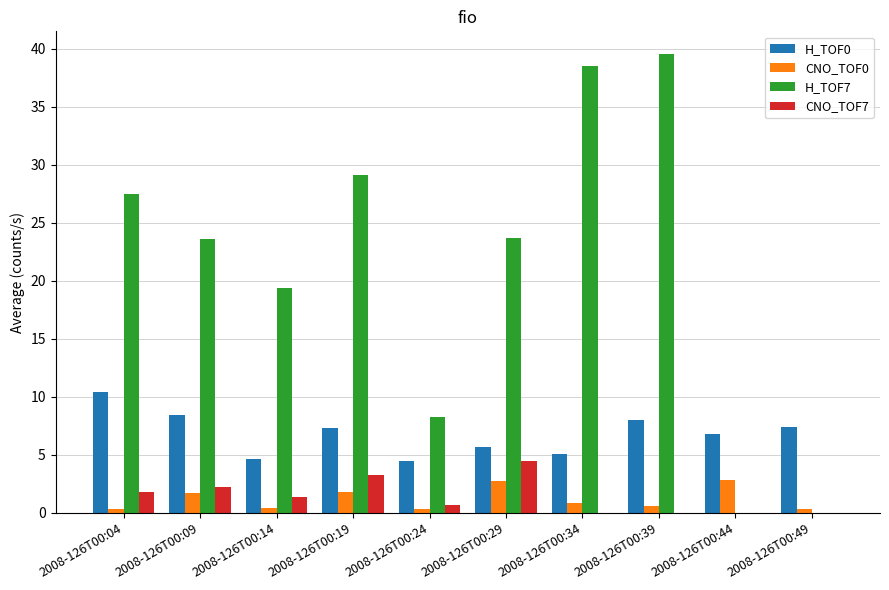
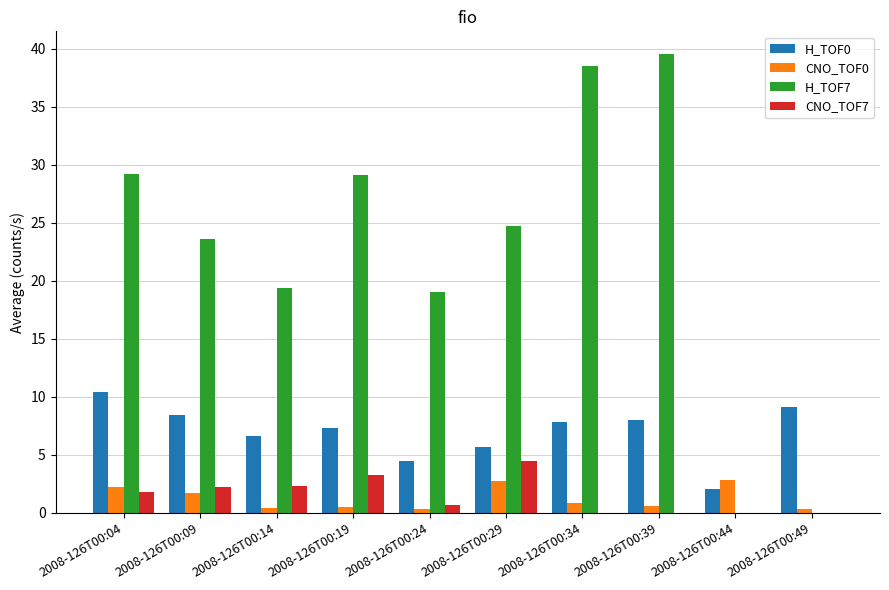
CNO_TOF0, 2008-126T00:04: 0.4 -> 2.2
H_TOF7, 2008-126T00:04: 27.5 -> 29.2
H_TOF0, 2008-126T00:14: 4.6 -> 6.6
CNO_TOF7, 2008-126T00:14: 1.3 -> 2.4
CNO_TOF0, 2008-126T00:19: 1.8 -> 0.5
H_TOF7, 2008-126T00:24: 8.2 -> 19.1
H_TOF7, 2008-126T00:29: 23.7 -> 24.7
H_TOF0, 2008-126T00:34: 5.1 -> 7.9
H_TOF0, 2008-126T00:44: 6.8 -> 2.1
H_TOF0, 2008-126T00:49: 7.4 -> 9.1
